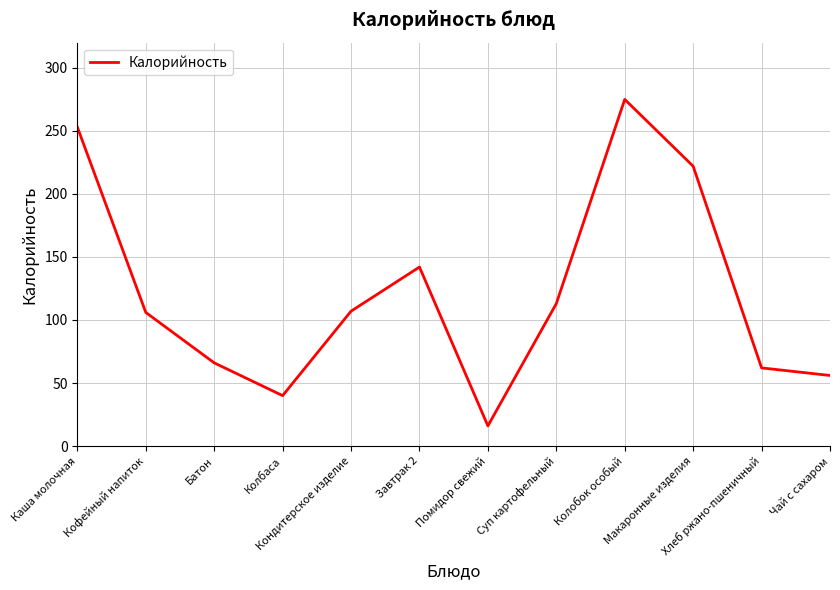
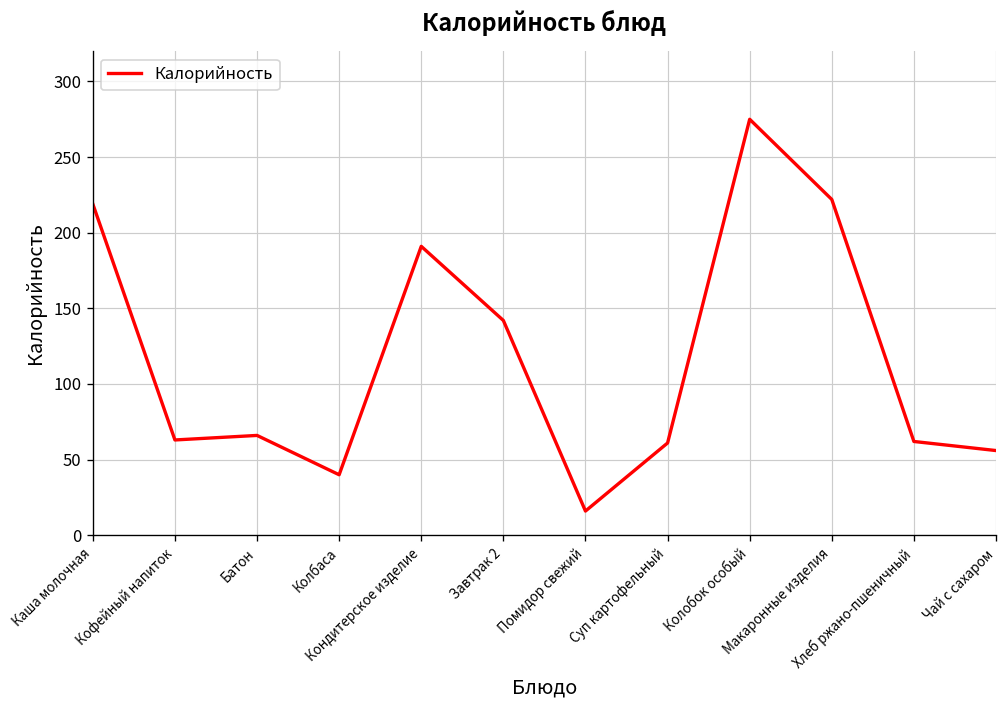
Каша молочная: 253 -> 219
Кофейный напиток: 106 -> 63
Кондитерское изделие: 107 -> 191
Суп картофельный: 113 -> 61
